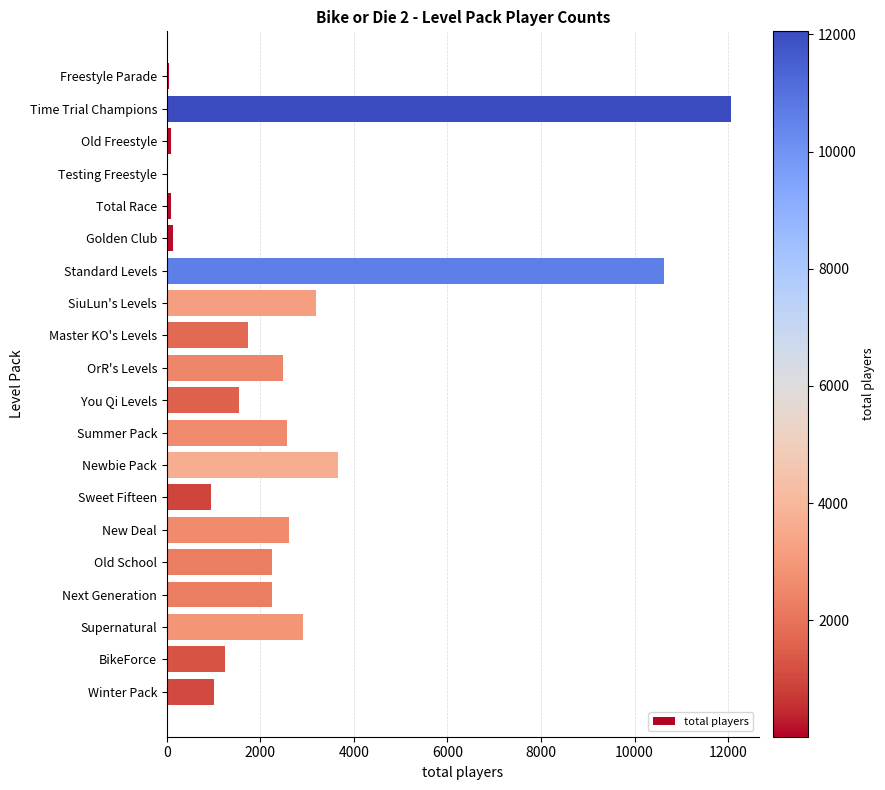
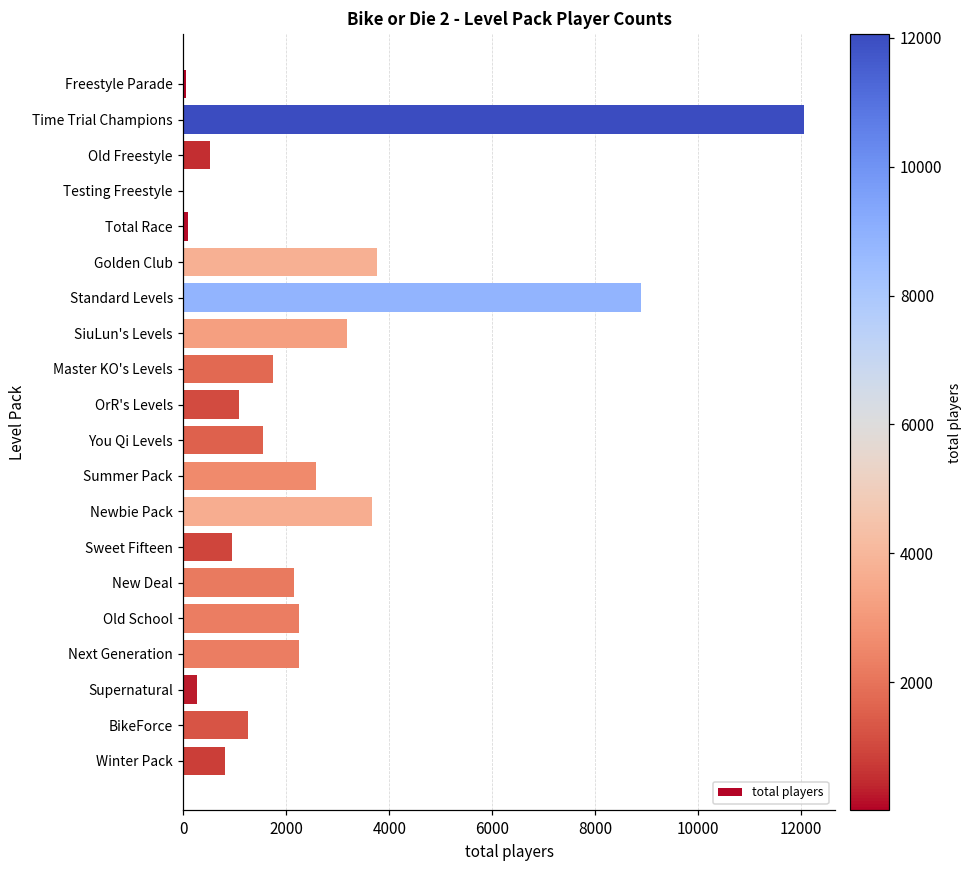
Old Freestyle: 100 -> 500
Golden Club: 100 -> 3800
Standard Levels: 10600 -> 8900
OrR's Levels: 2500 -> 1100
New Deal: 2600 -> 2100
Supernatural: 2900 -> 300
Winter Pack: 1000 -> 800
